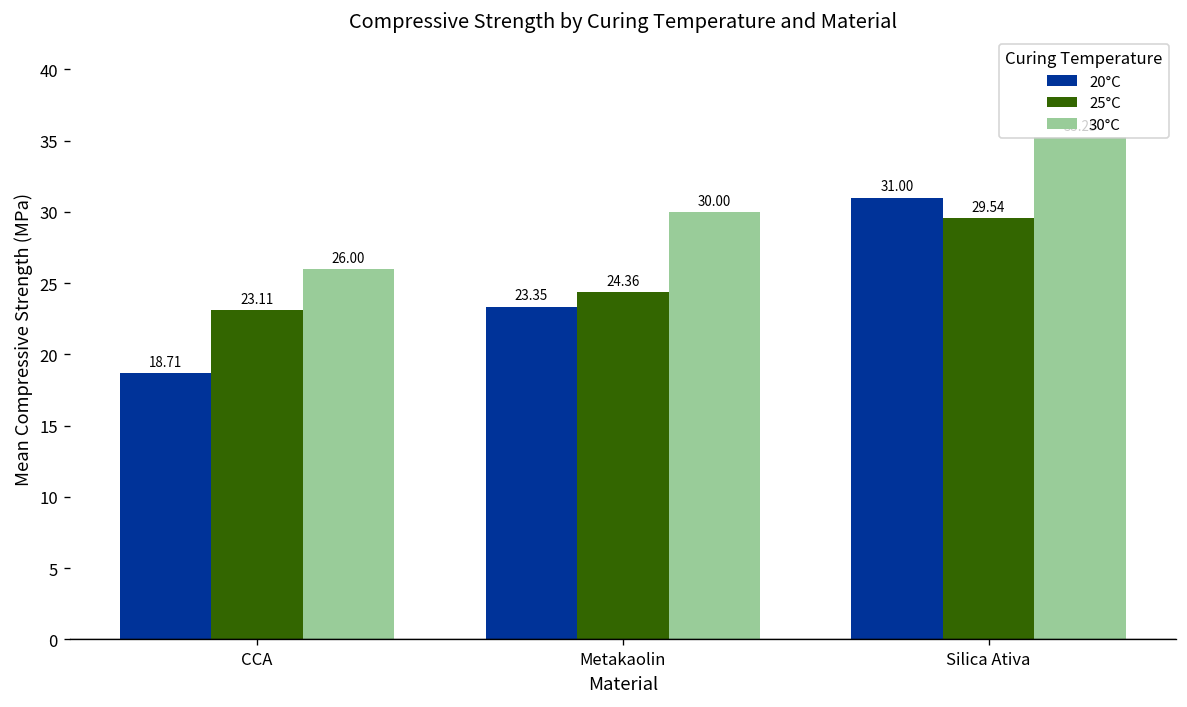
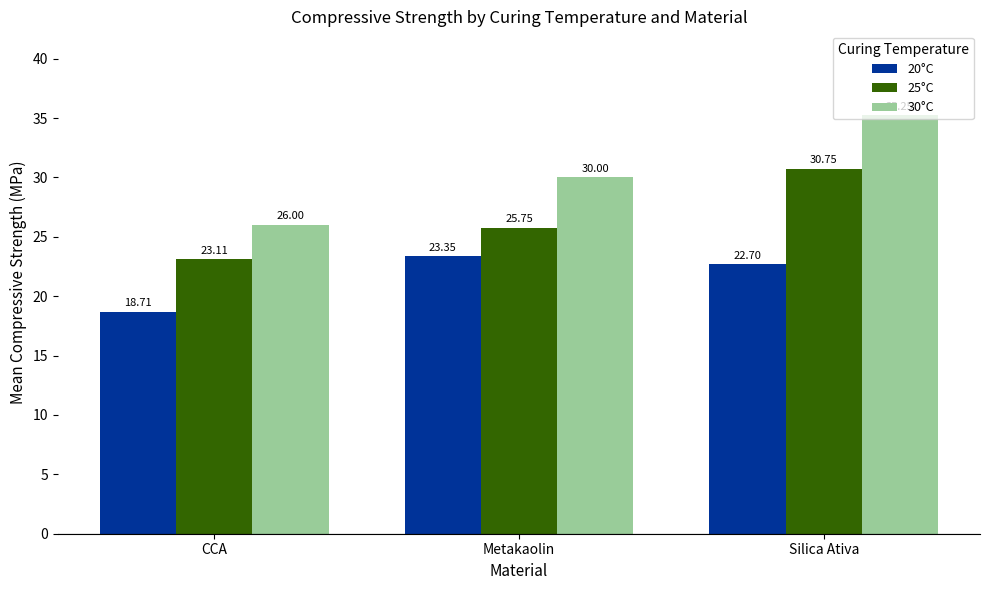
25°C, Metakaolin: 24.36 -> 25.75
20°C, Silica Ativa: 31.00 -> 22.70
25°C, Silica Ativa: 29.54 -> 30.75
